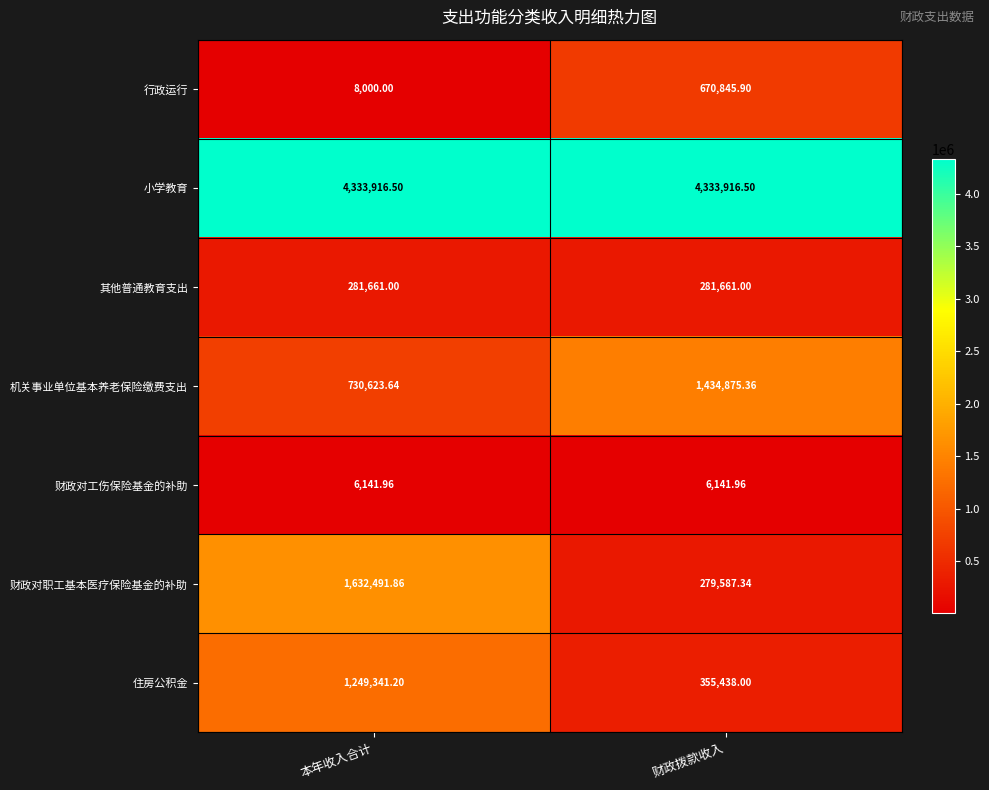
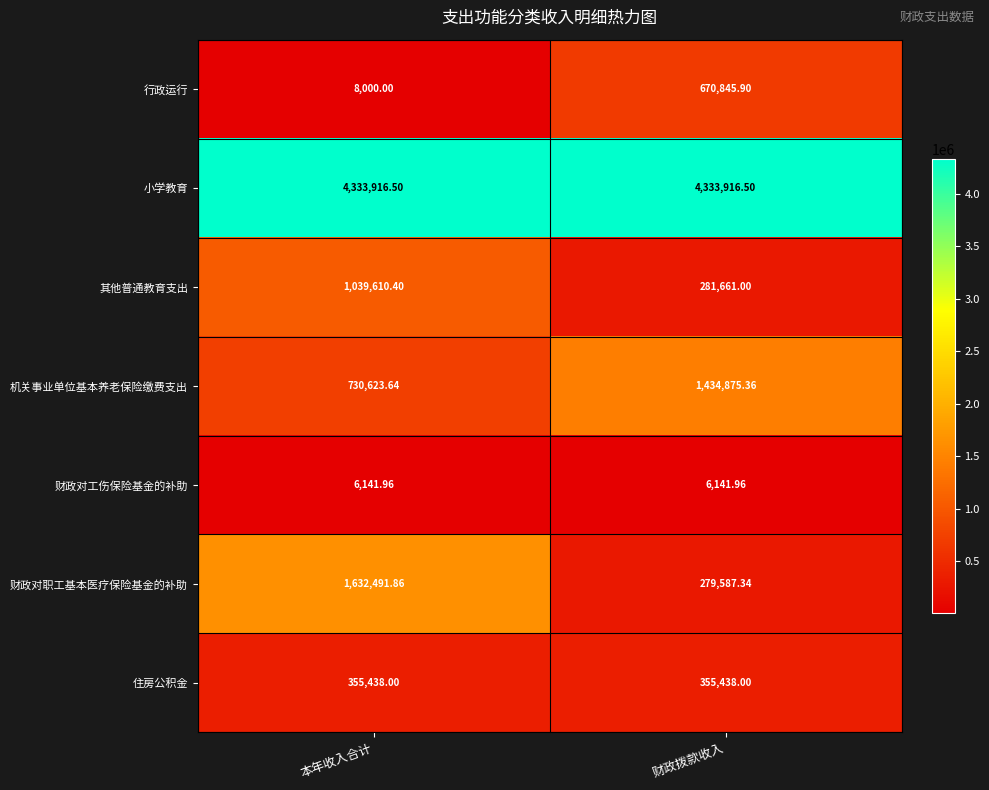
其他普通教育支出, 本年收入合计: 281,661.00 -> 1,039,610.40
住房公积金, 本年收入合计: 1,249,341.20 -> 355,438.00
